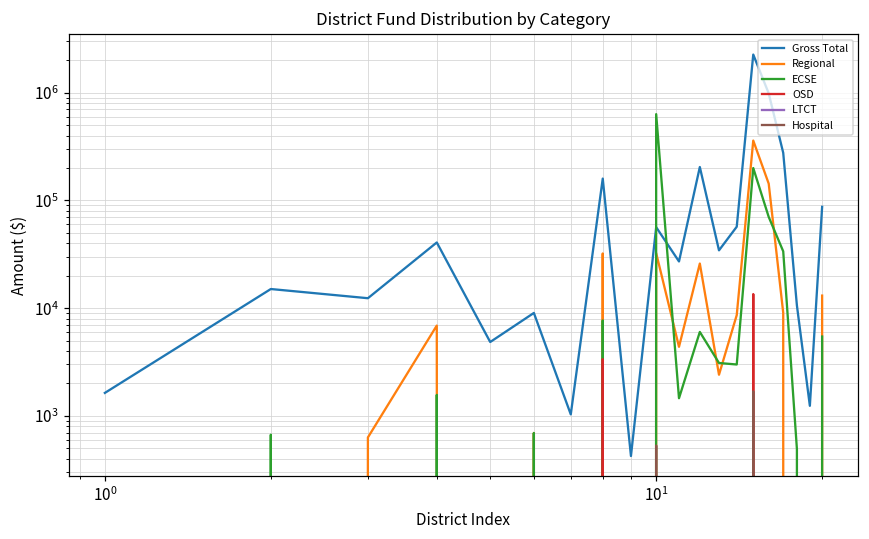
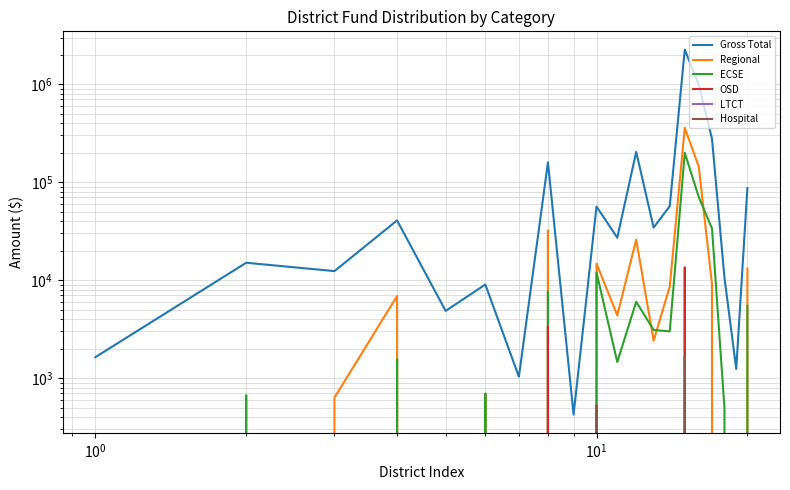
Regional, 10^1: 32000 -> 15000
ECSE, 10^1: 600000 -> 12000
